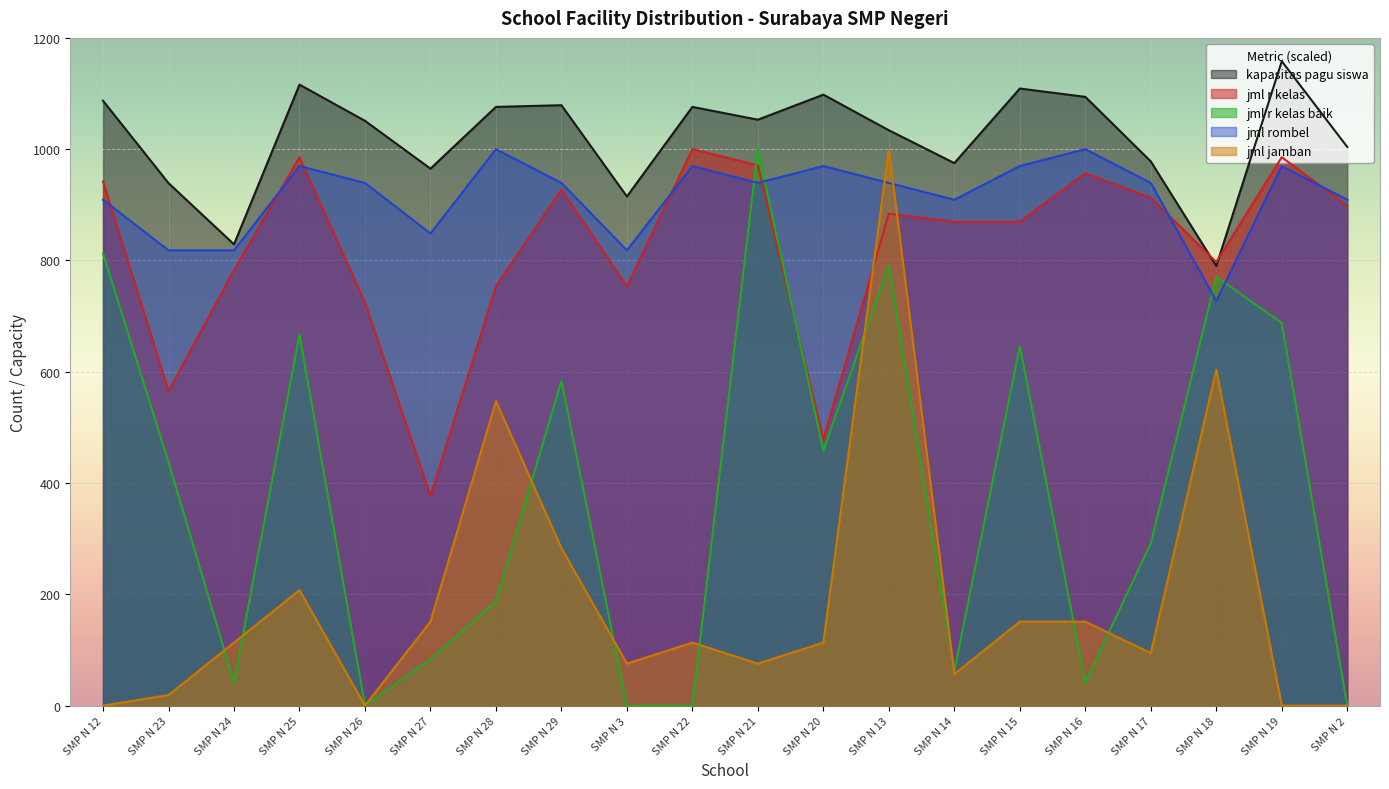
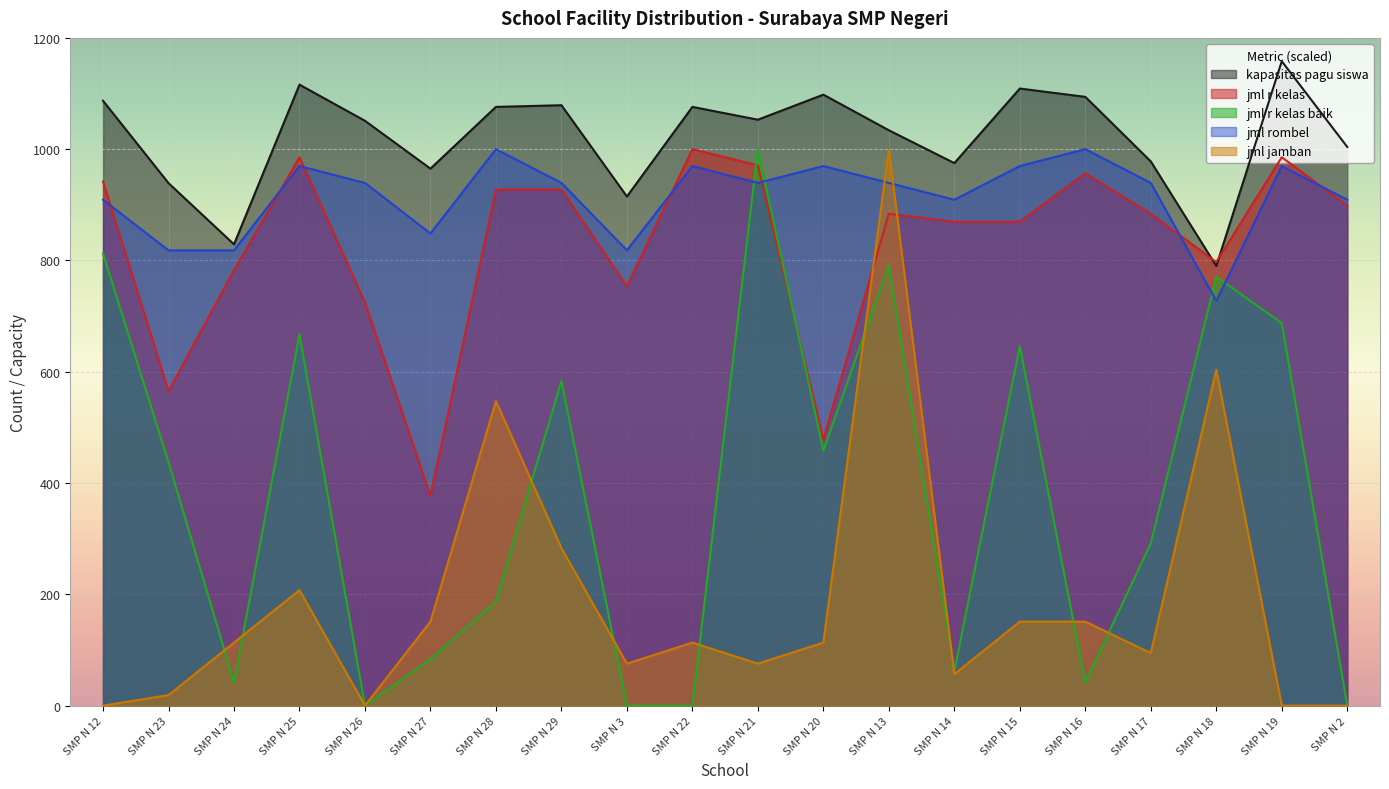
jml r kelas, SMP N 28: 750 -> 930
jml r kelas, SMP N 17: 910 -> 880
